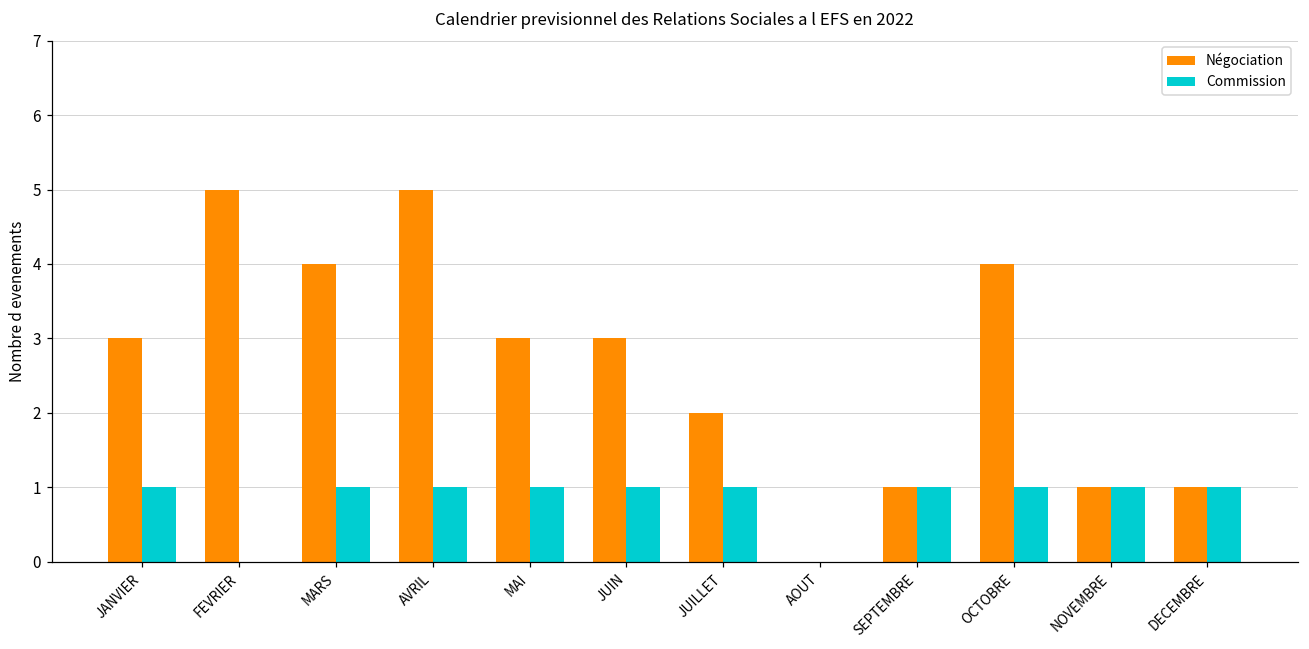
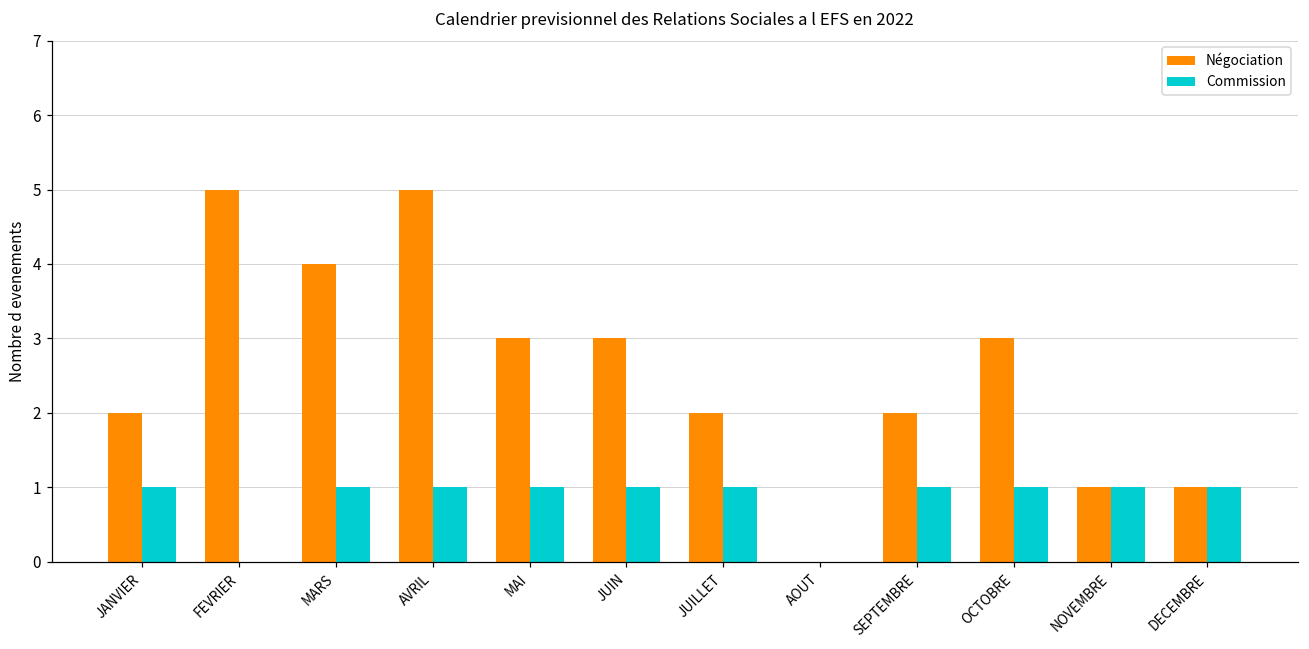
Négociation, JANVIER: 3 -> 2
Négociation, SEPTEMBRE: 1 -> 2
Négociation, OCTOBRE: 4 -> 3
